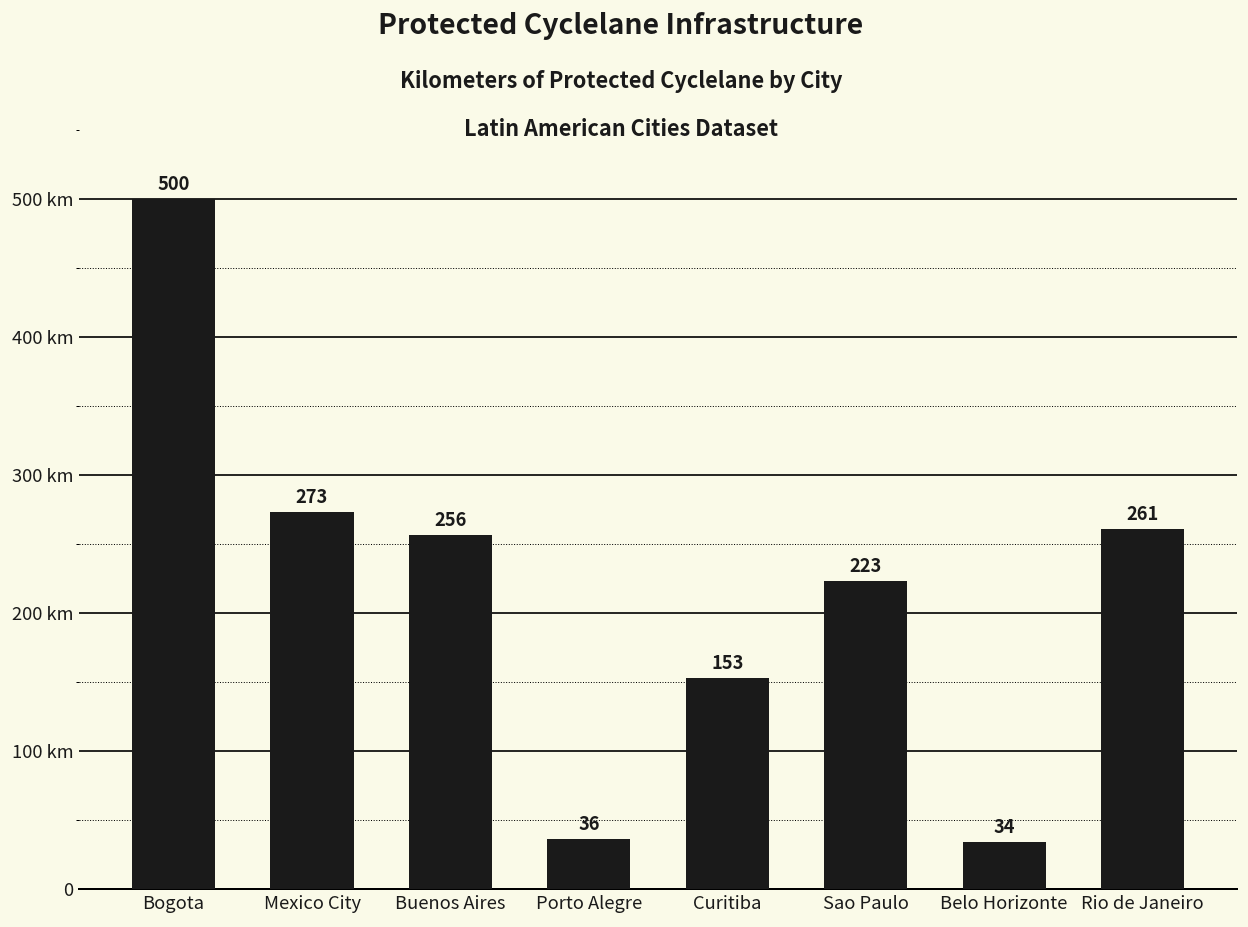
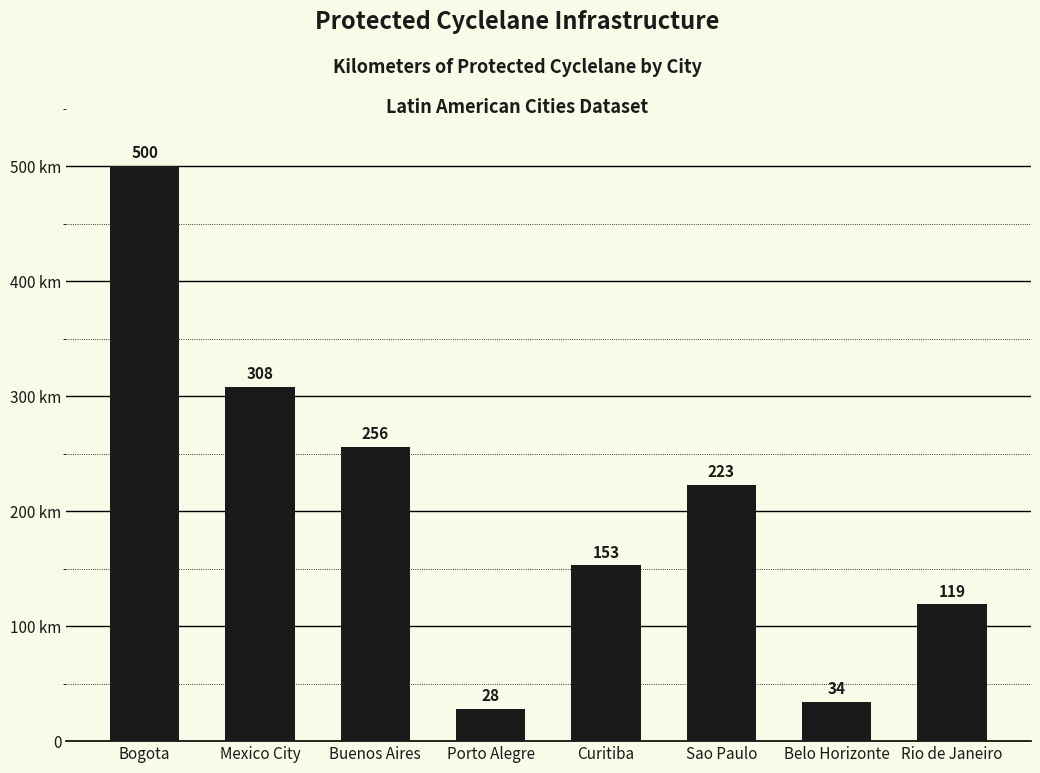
Mexico City: 273 -> 308
Porto Alegre: 36 -> 28
Rio de Janeiro: 261 -> 119
